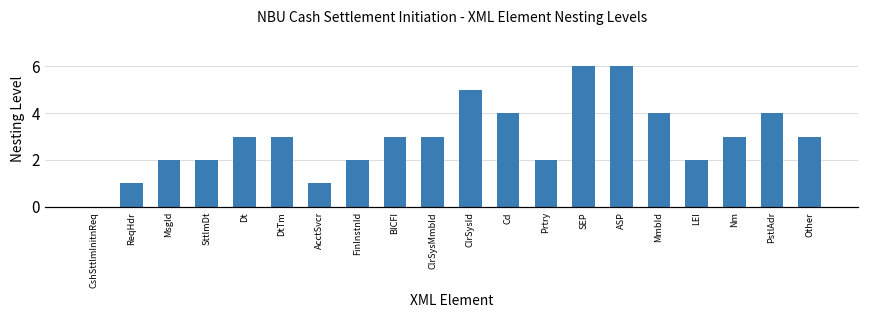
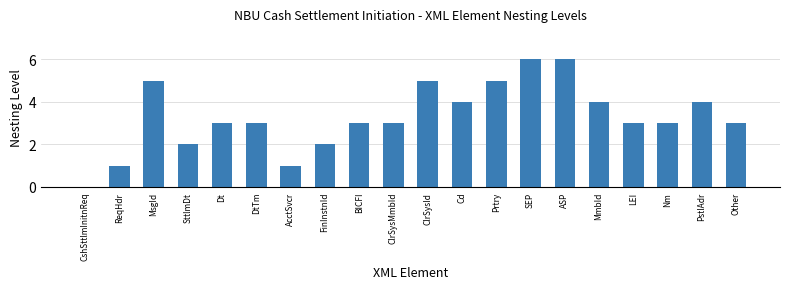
MsgId: 2 -> 5
Prtry: 2 -> 5
LEI: 2 -> 3
